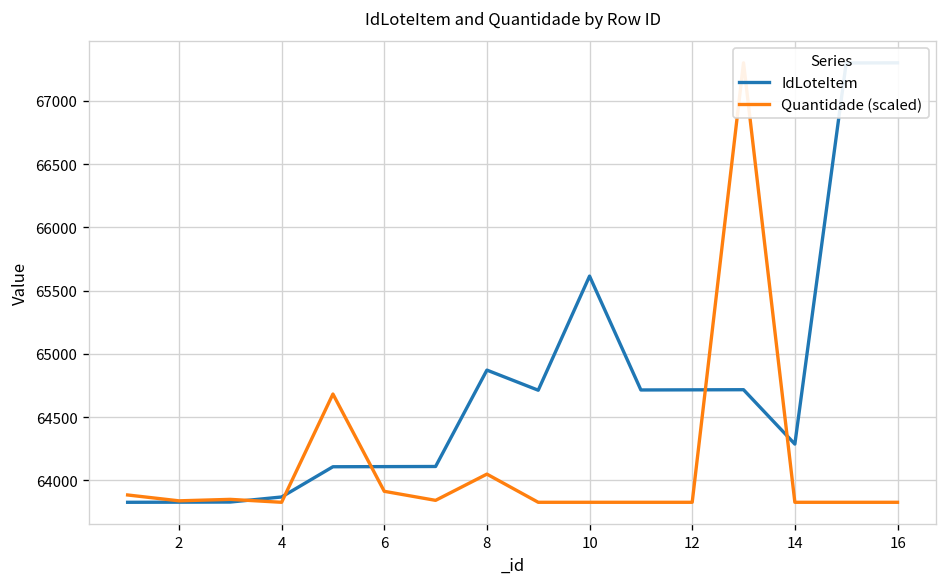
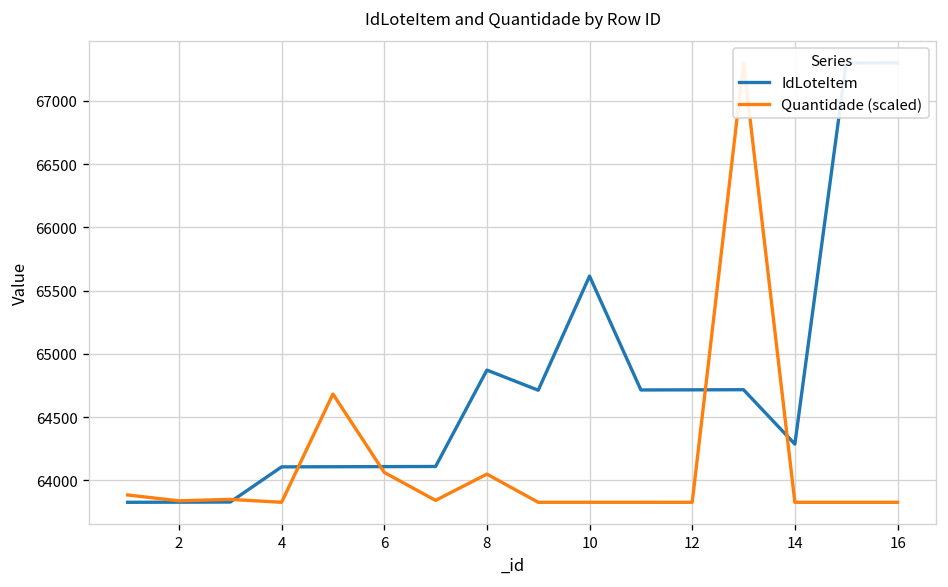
IdLoteItem, 4: 63870 -> 64110
Quantidade (scaled), 6: 63910 -> 64060
